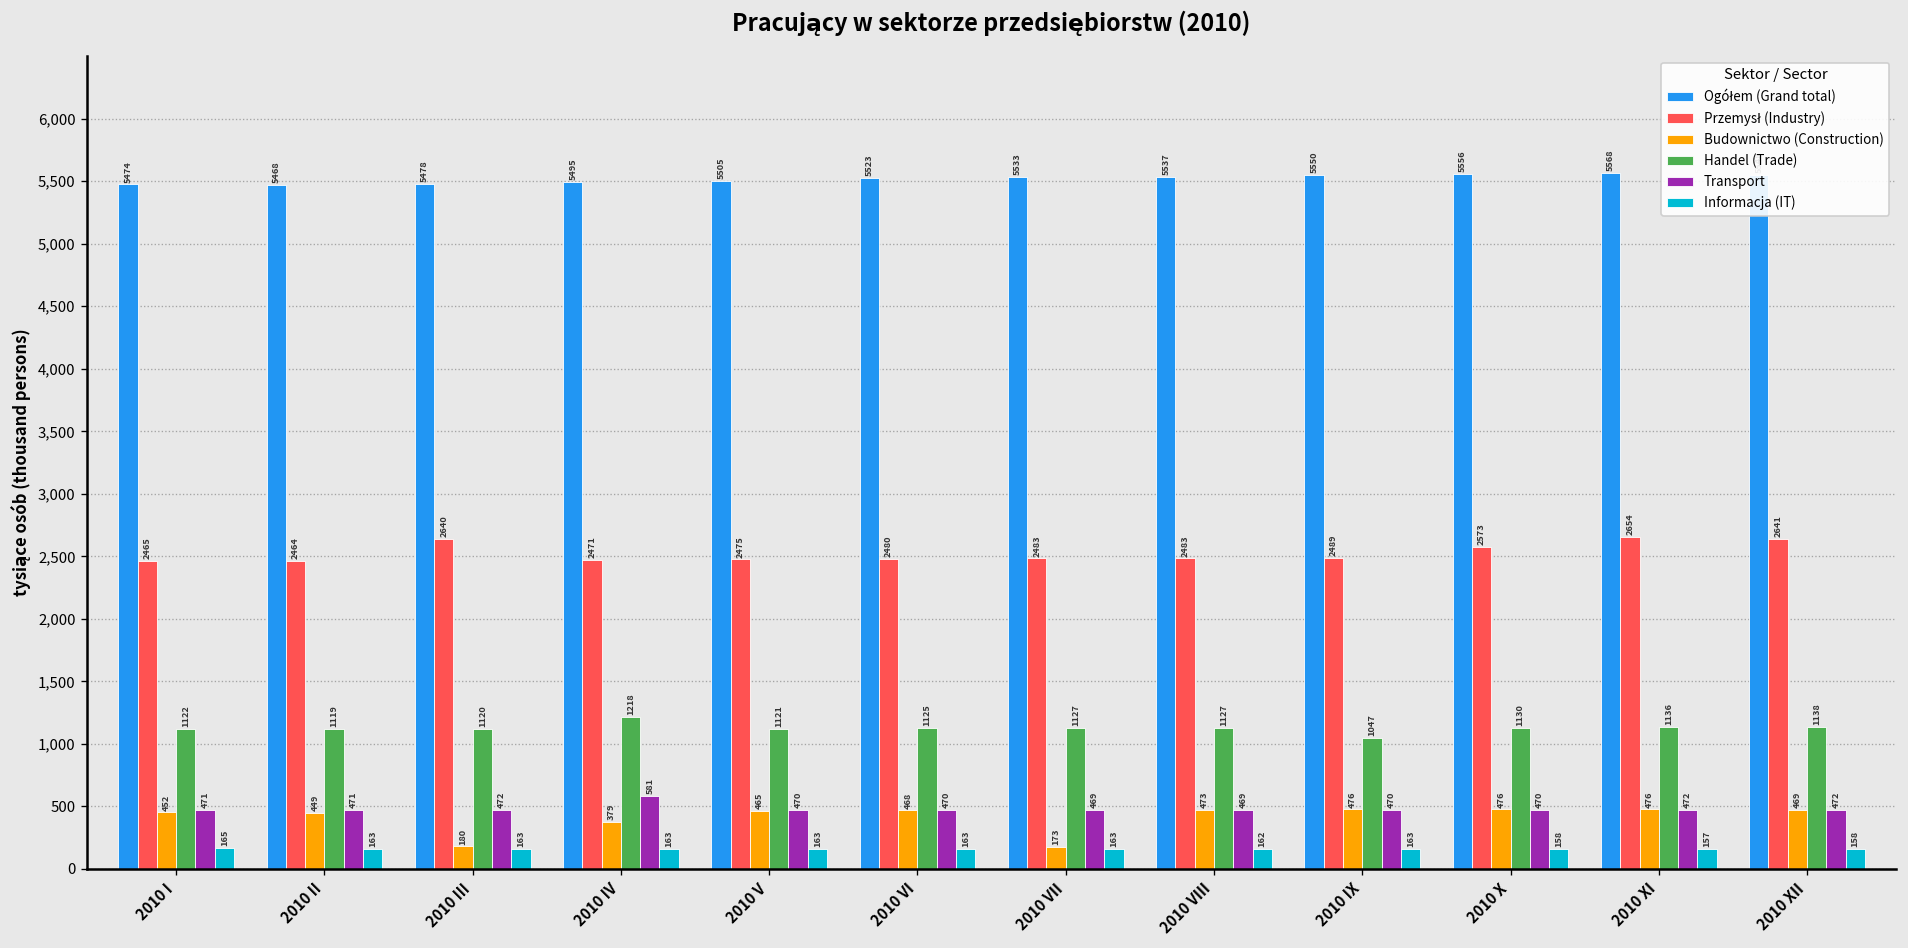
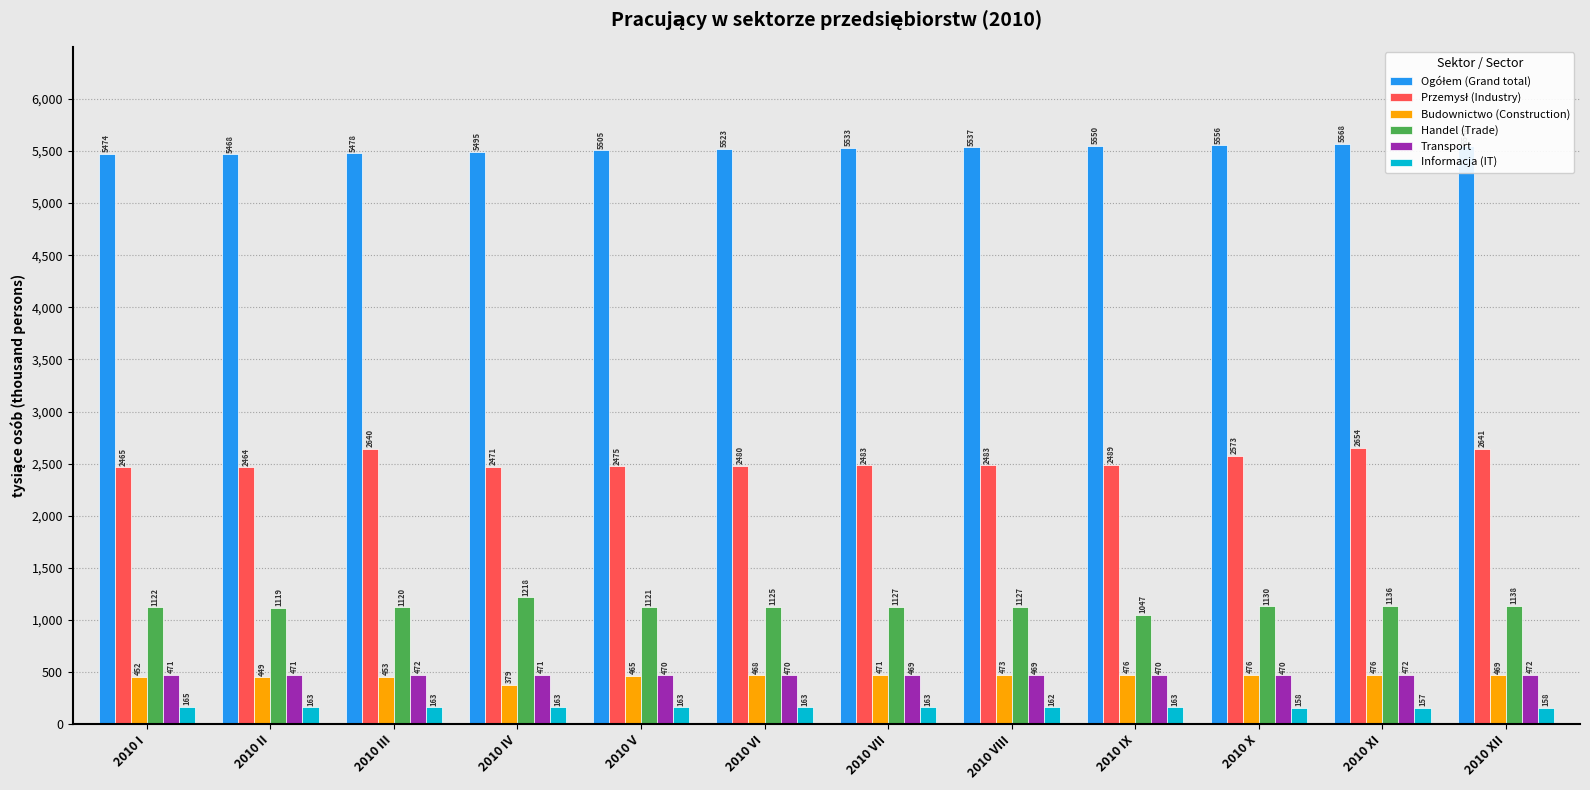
Budownictwo (Construction), 2010 III: 180 -> 453
Transport, 2010 IV: 581 -> 471
Budownictwo (Construction), 2010 VII: 173 -> 471
